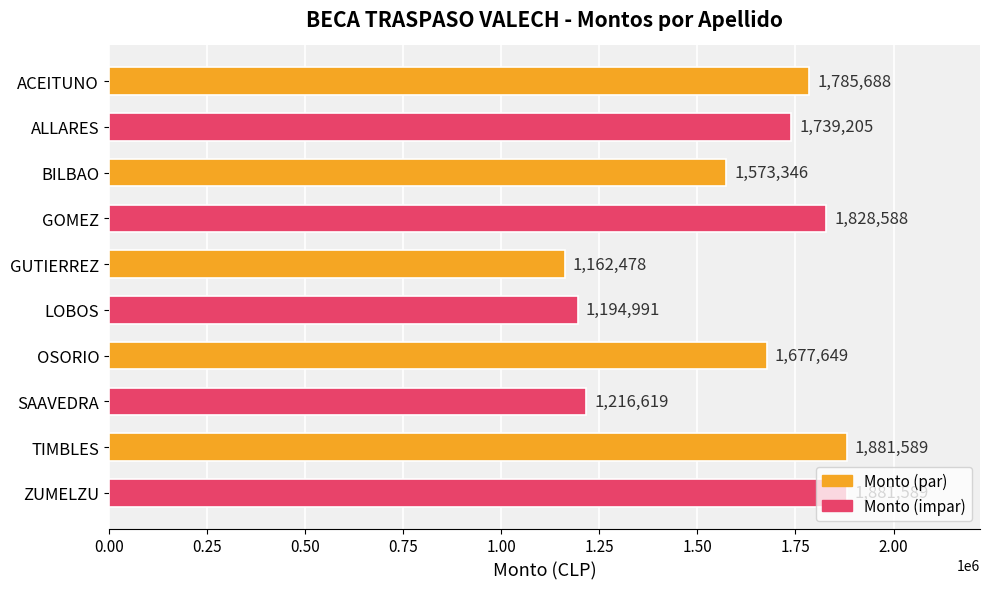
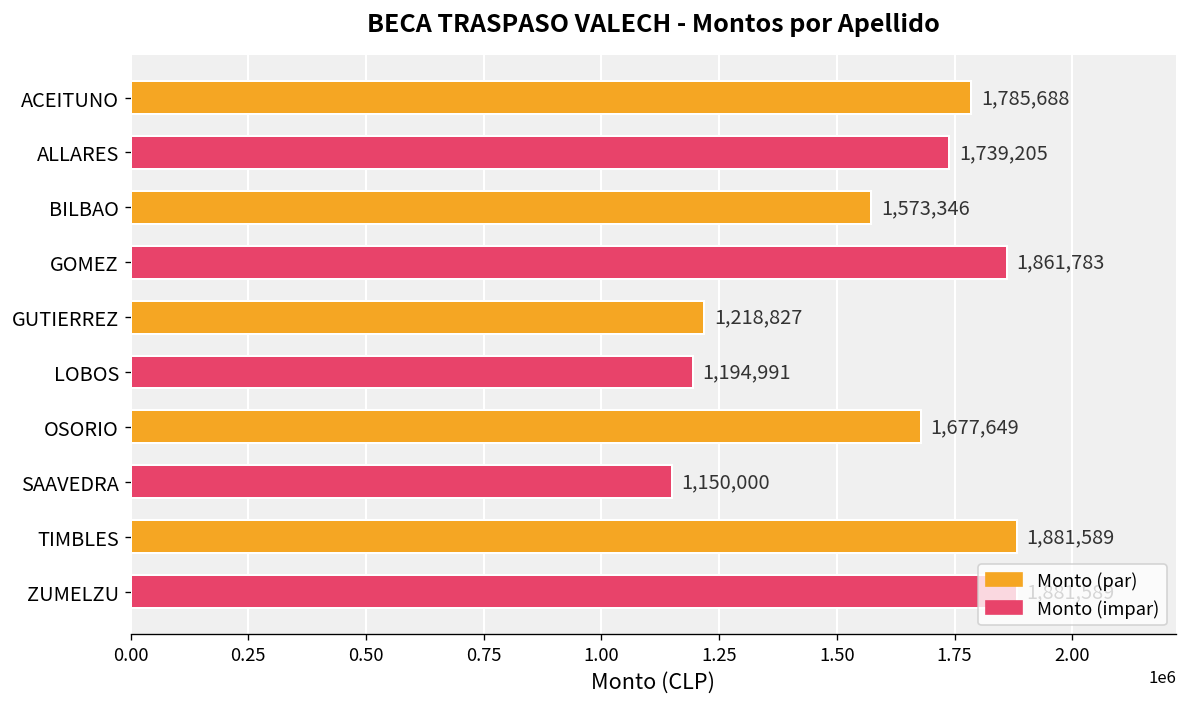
GOMEZ: 1,828,588 -> 1,861,783
GUTIERREZ: 1,162,478 -> 1,218,827
SAAVEDRA: 1,216,619 -> 1,150,000
